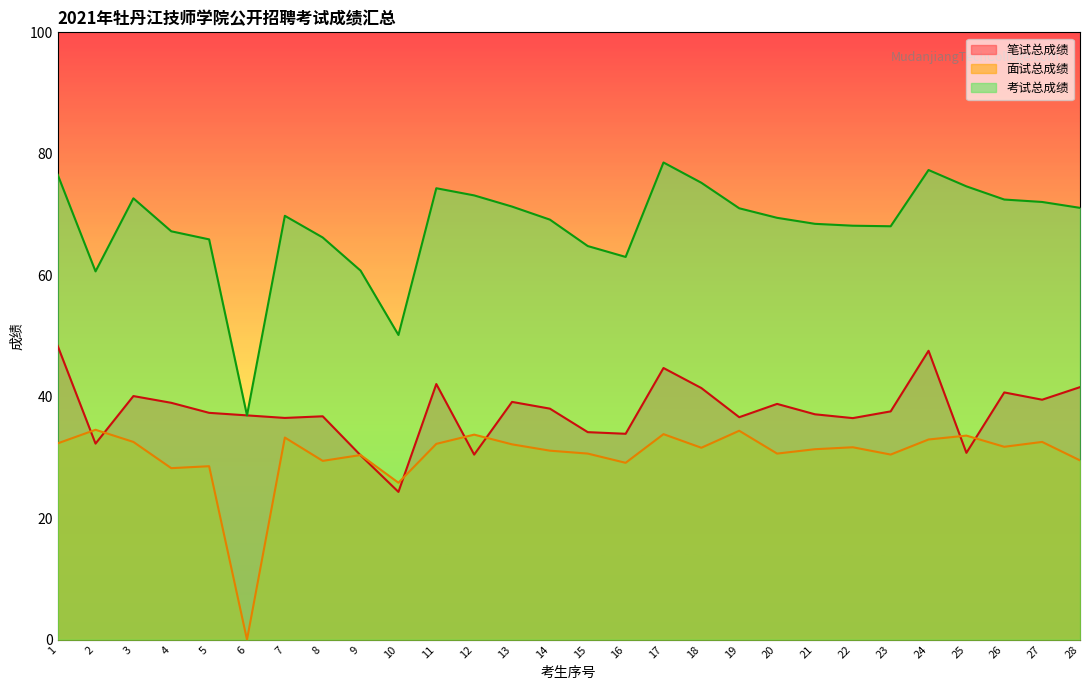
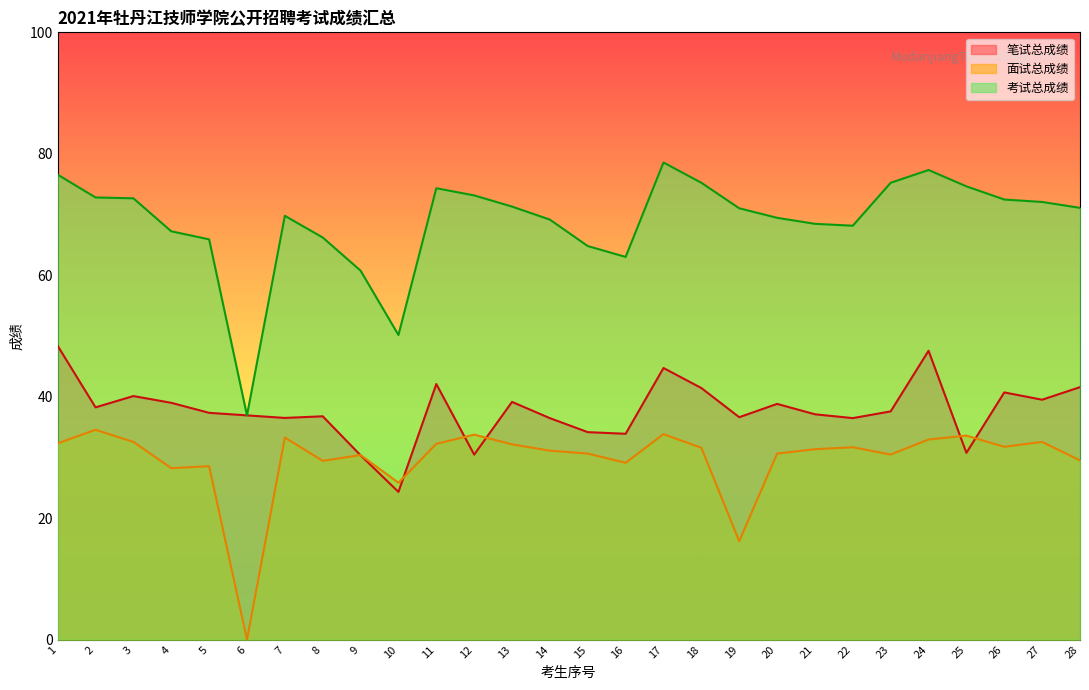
笔试总成绩, 2: 32 -> 38
考试总成绩, 2: 61 -> 73
笔试总成绩, 14: 38 -> 36
面试总成绩, 19: 34 -> 16
考试总成绩, 23: 68 -> 75
